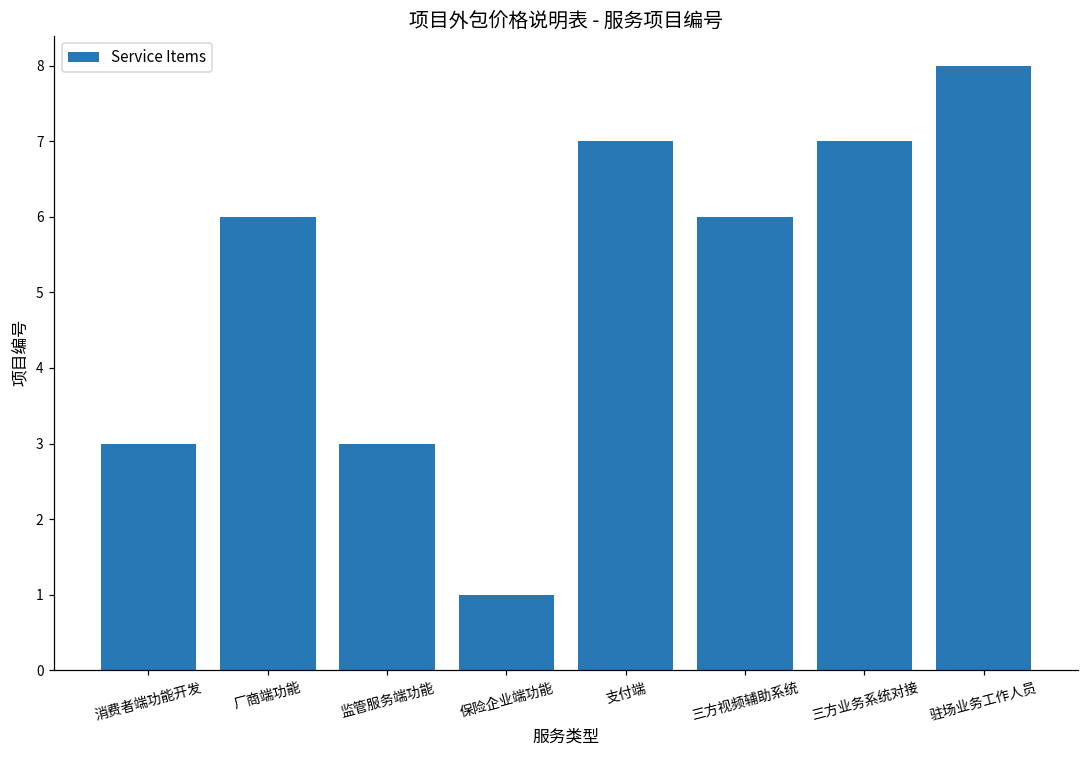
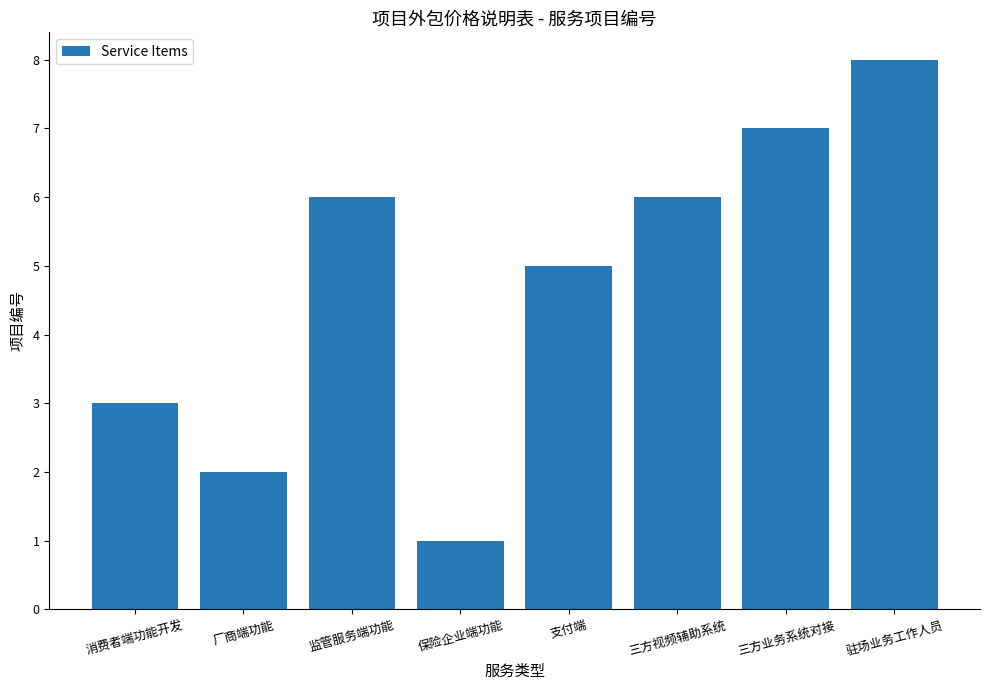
厂商端功能: 6 -> 2
监管服务端功能: 3 -> 6
支付端: 7 -> 5
